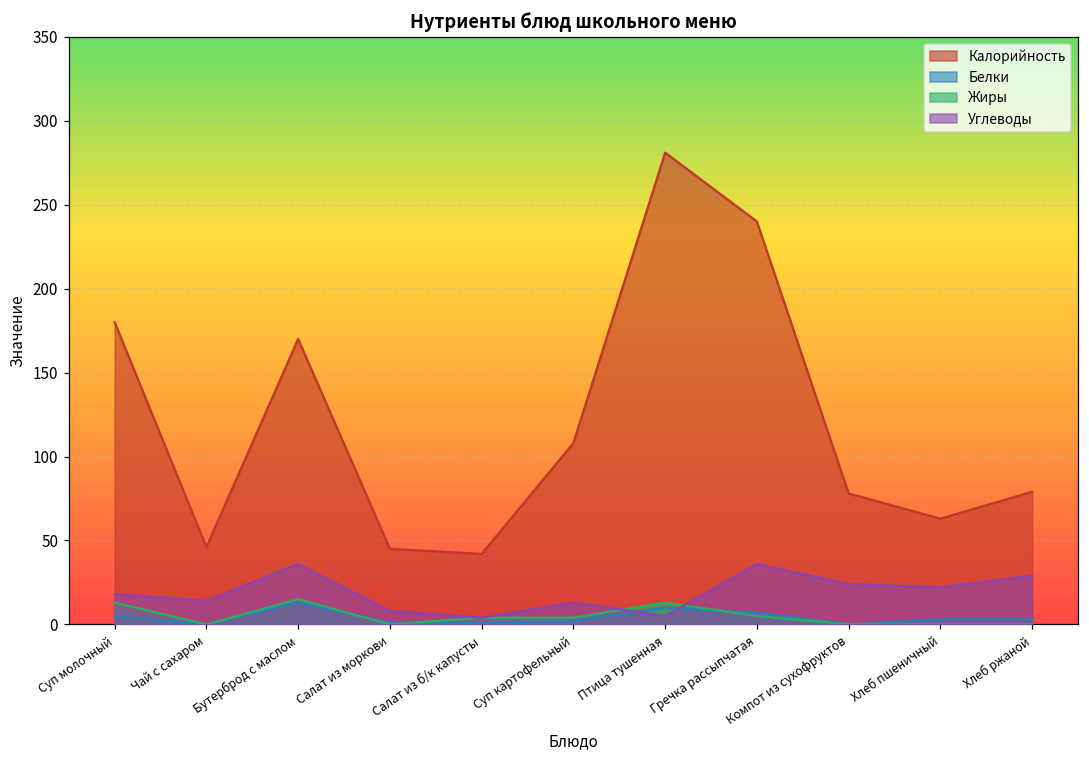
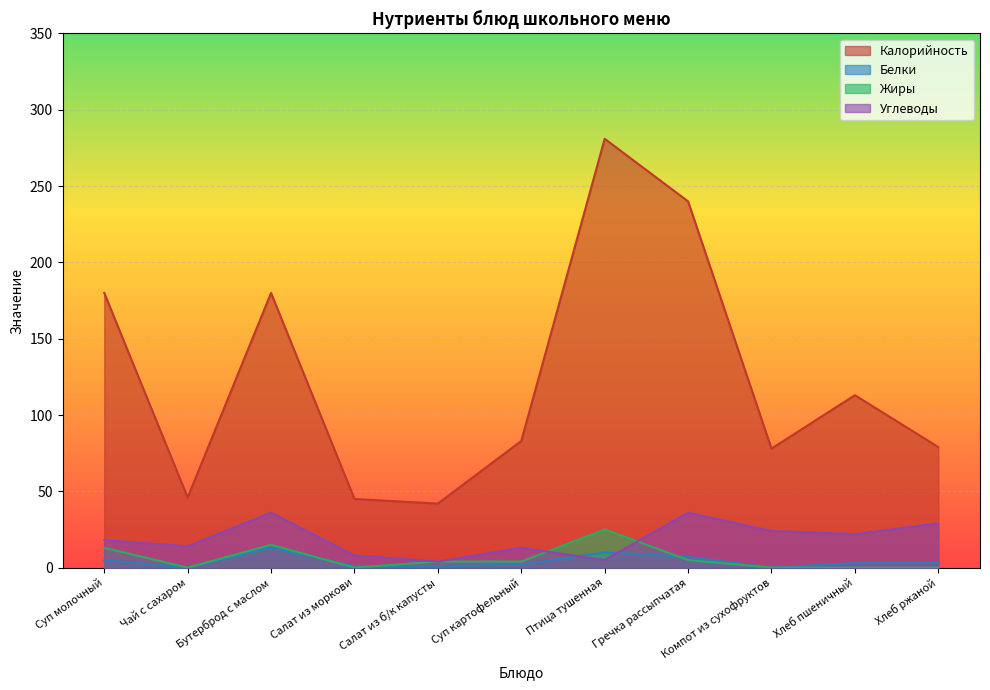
Калорийность, Бутерброд с маслом: 170 -> 180
Калорийность, Суп картофельный: 108 -> 83
Жиры, Птица тушенная: 13 -> 25
Калорийность, Хлеб пшеничный: 63 -> 113
